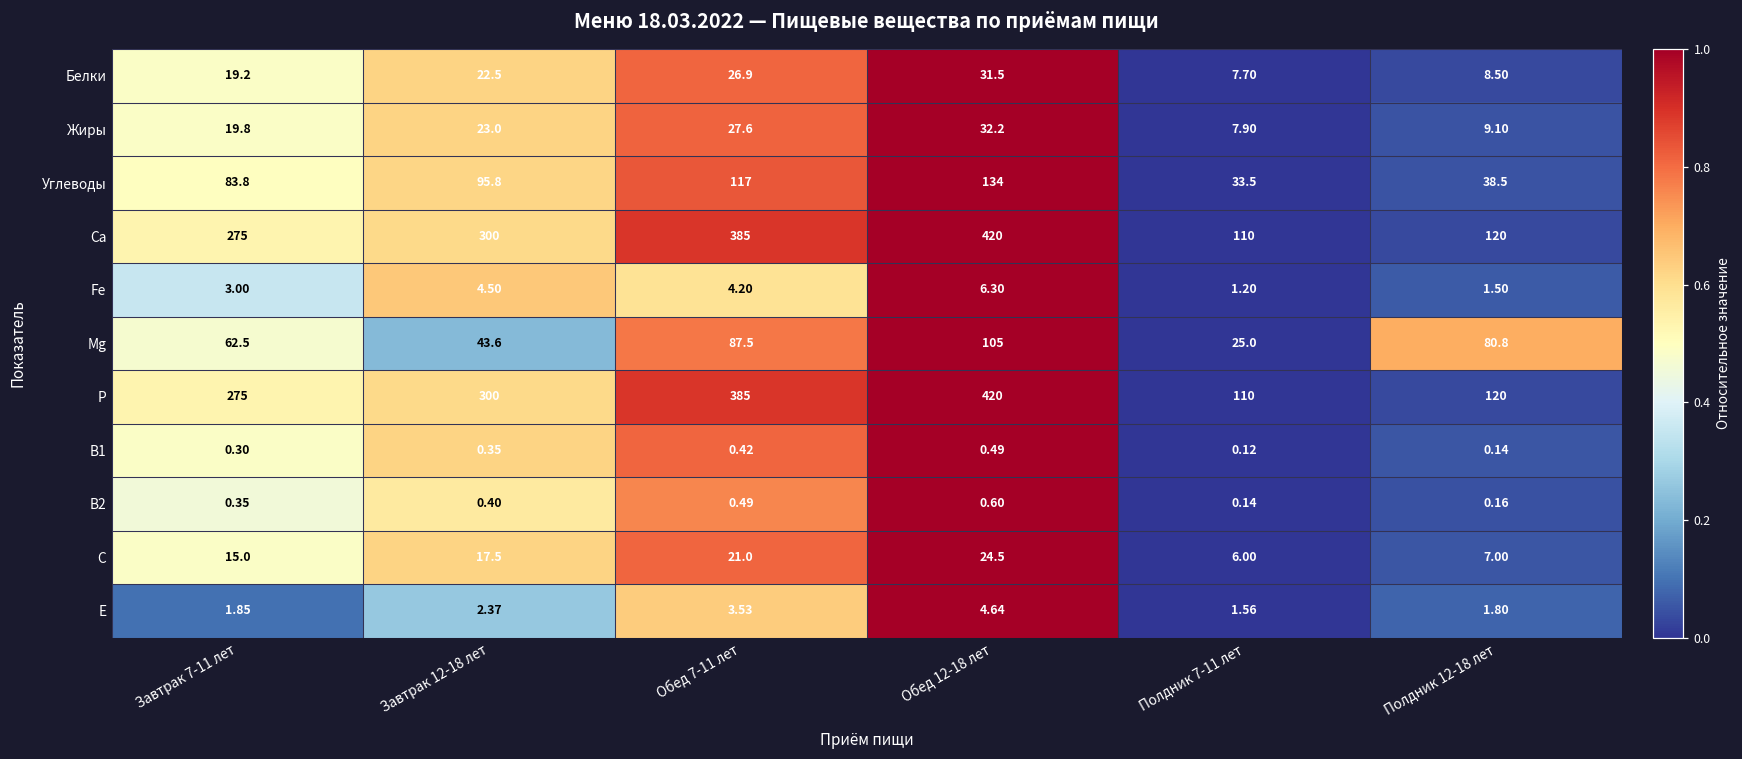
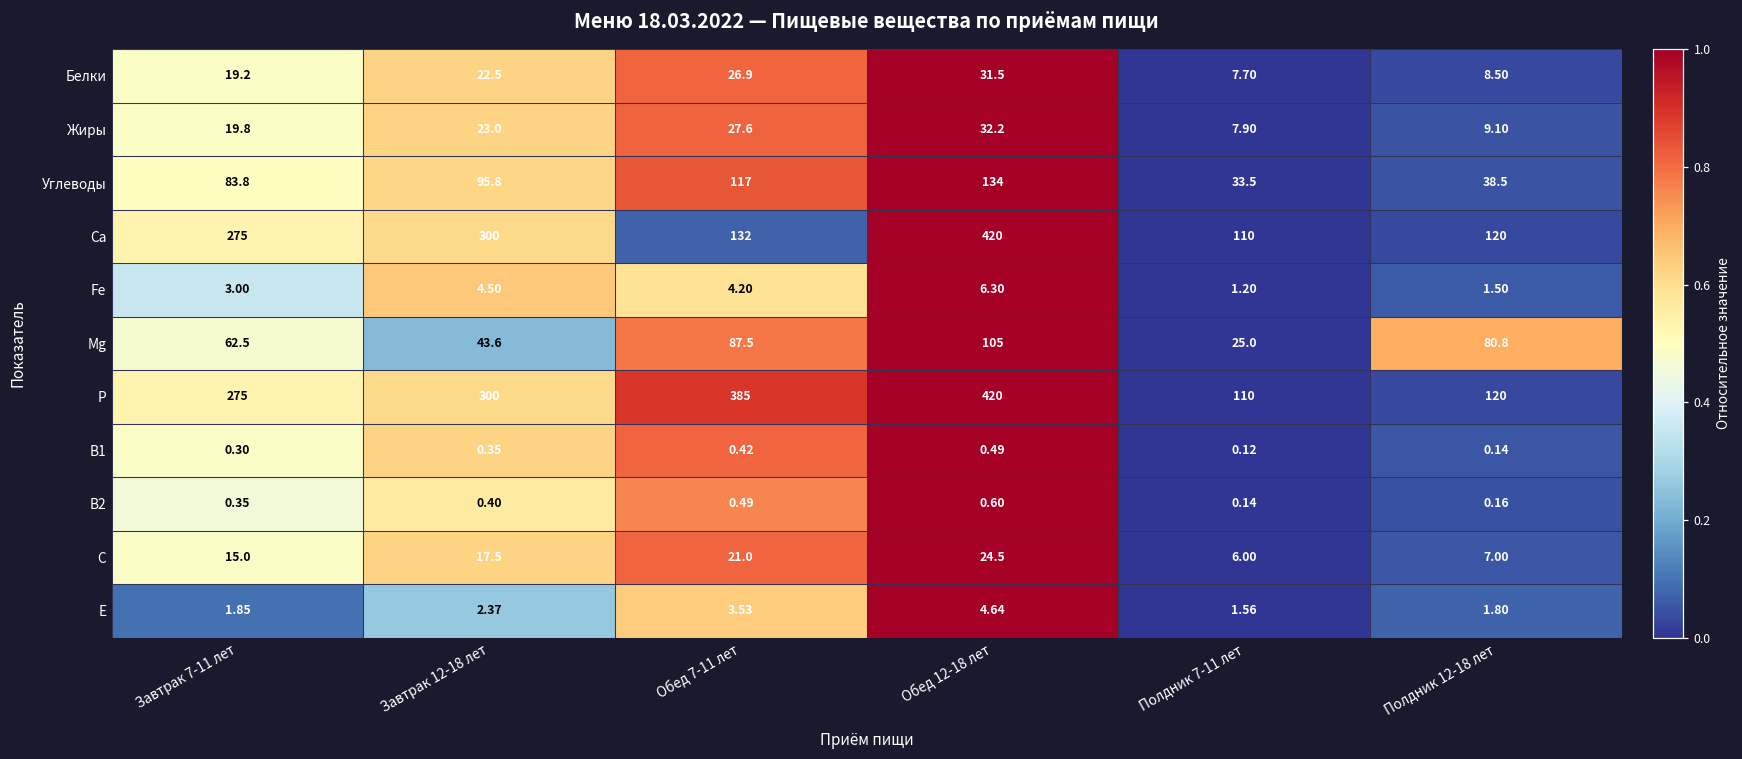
Ca, Обед 7-11 лет: 385 -> 132
